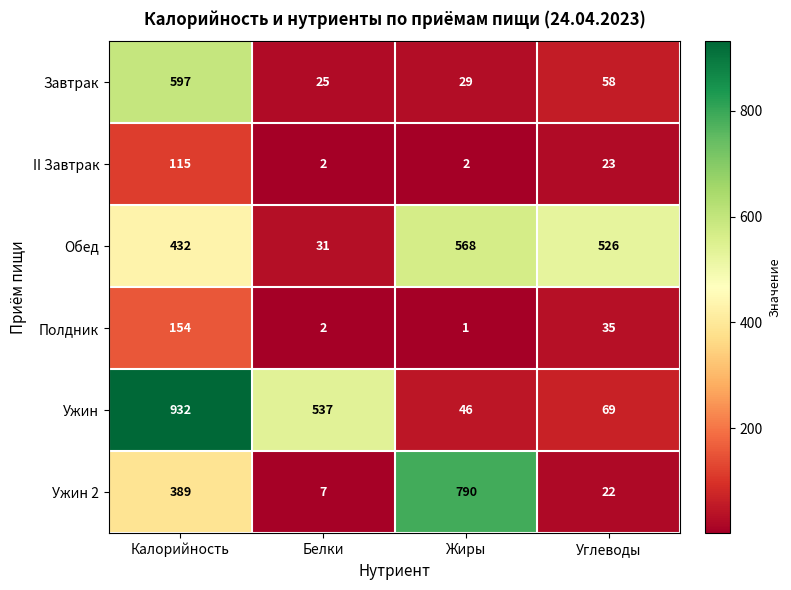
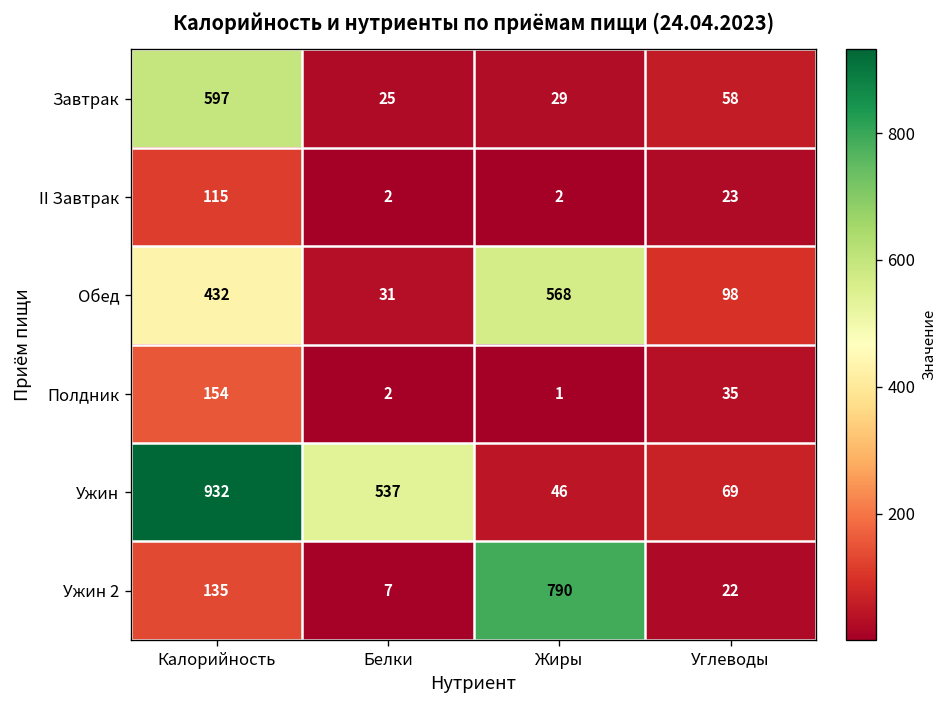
Обед, Углеводы: 526 -> 98
Ужин 2, Калорийность: 389 -> 135
